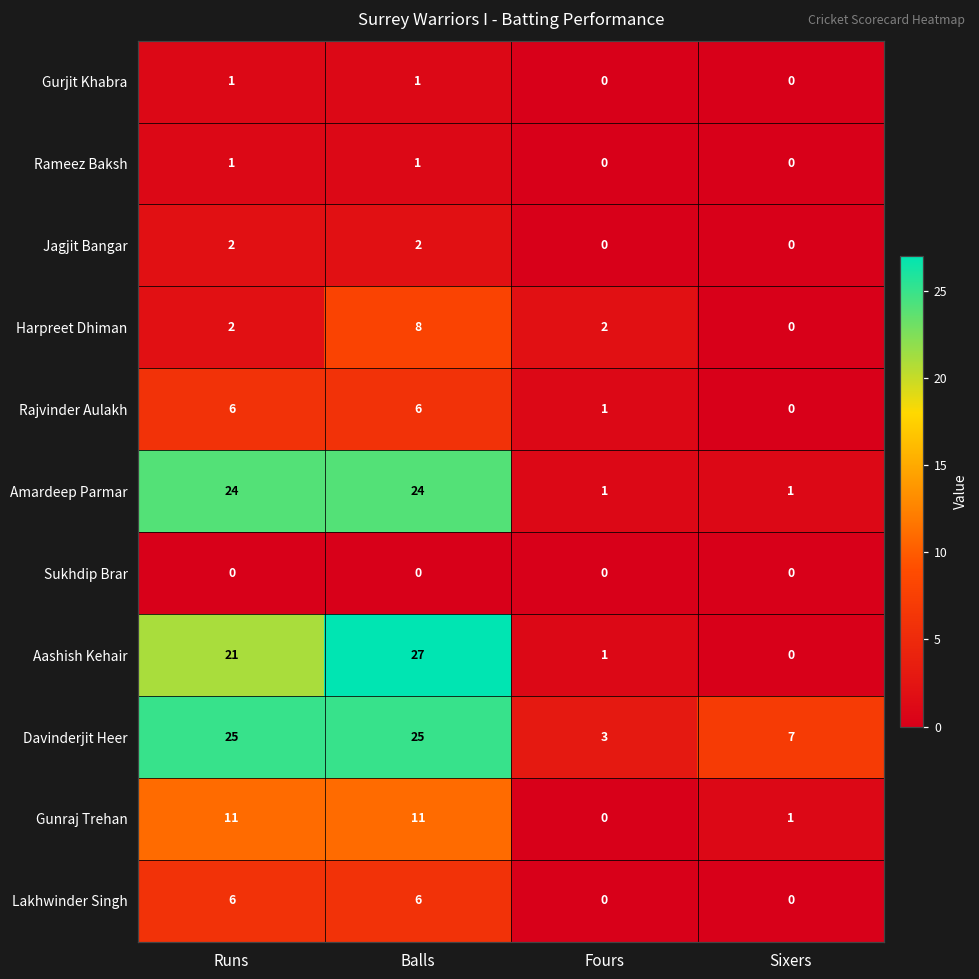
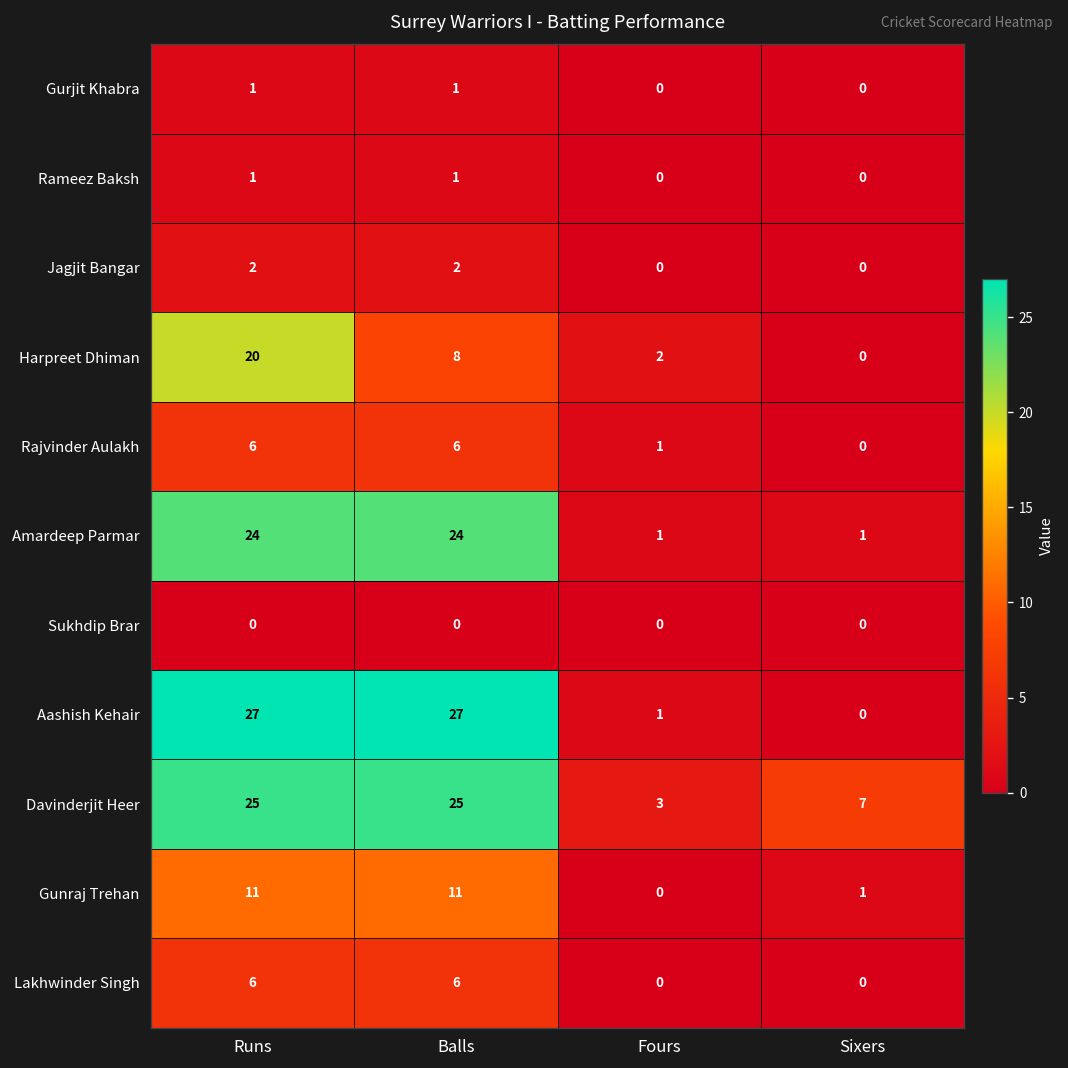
Harpreet Dhiman, Runs: 2 -> 20
Aashish Kehair, Runs: 21 -> 27
